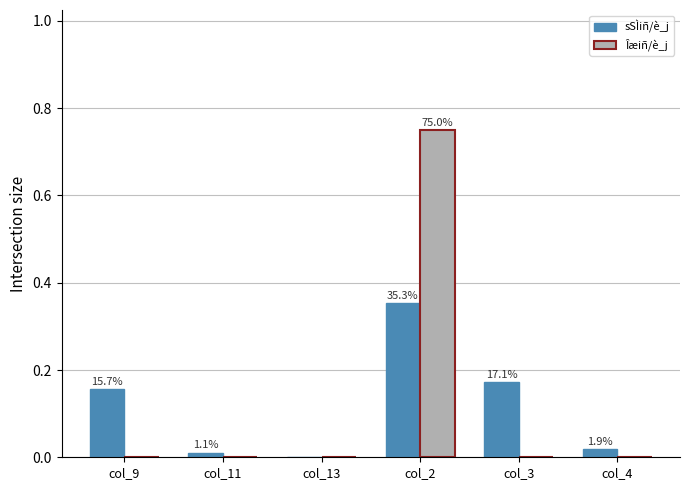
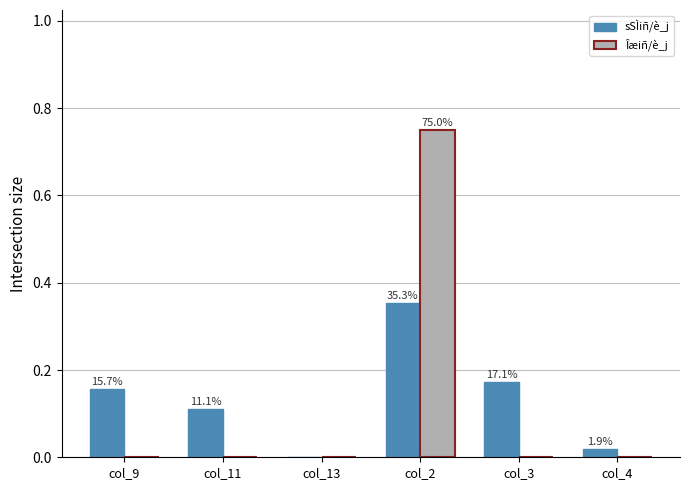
sSÌiñ/è_j, col_11: 1.1% -> 11.1%
